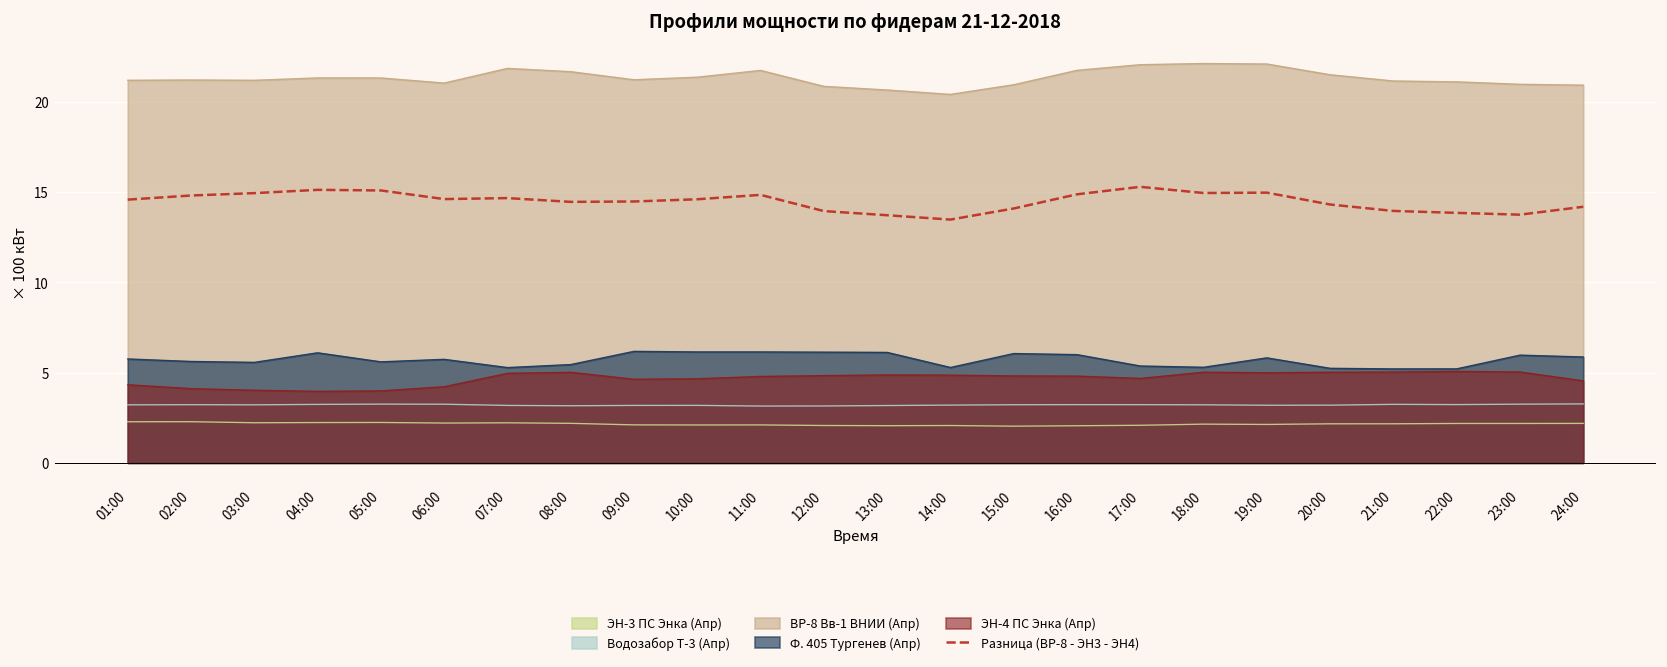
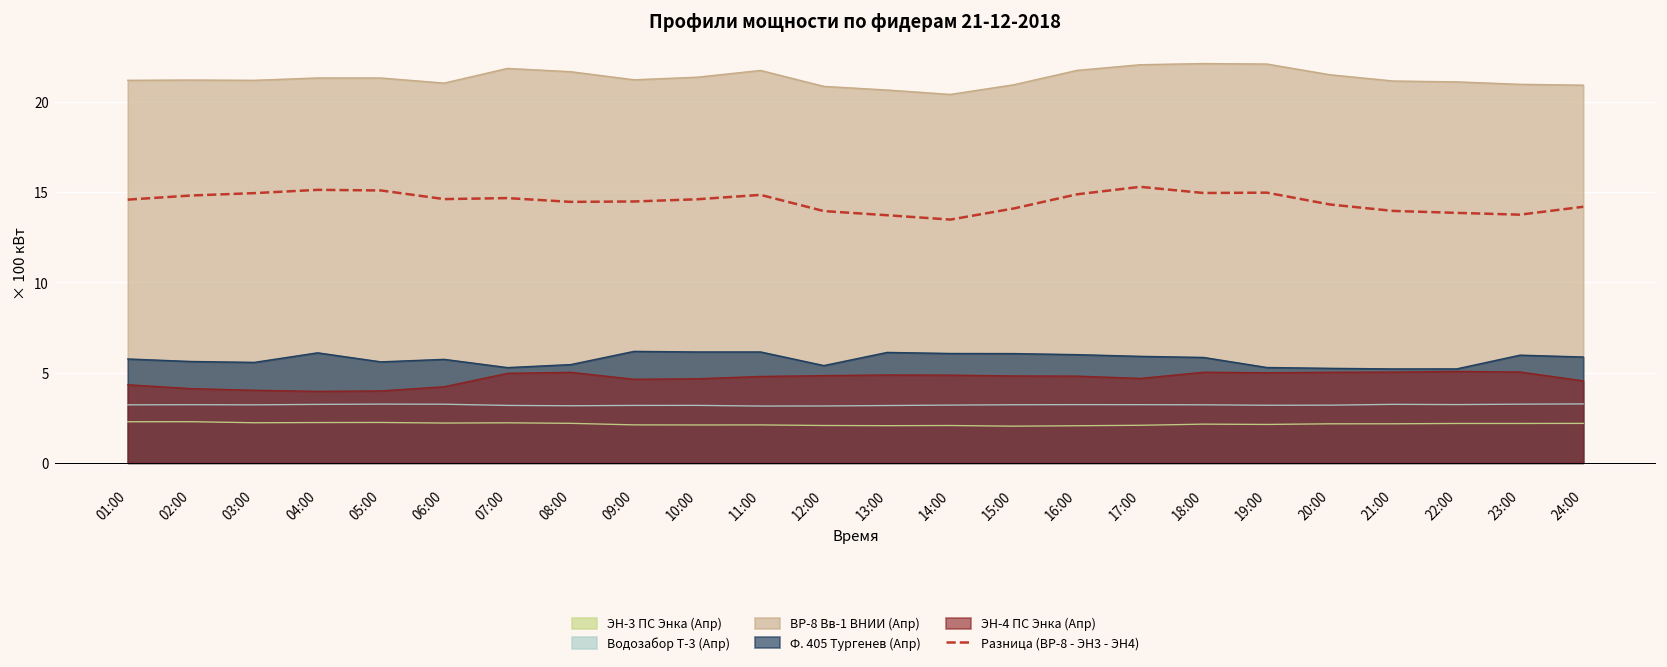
Ф. 405 Тургенев (Апр), 12:00: 6.1 -> 5.4
Ф. 405 Тургенев (Апр), 14:00: 5.3 -> 6.1
Ф. 405 Тургенев (Апр), 17:00: 5.4 -> 5.9
Ф. 405 Тургенев (Апр), 18:00: 5.3 -> 5.8
Ф. 405 Тургенев (Апр), 19:00: 5.8 -> 5.3
